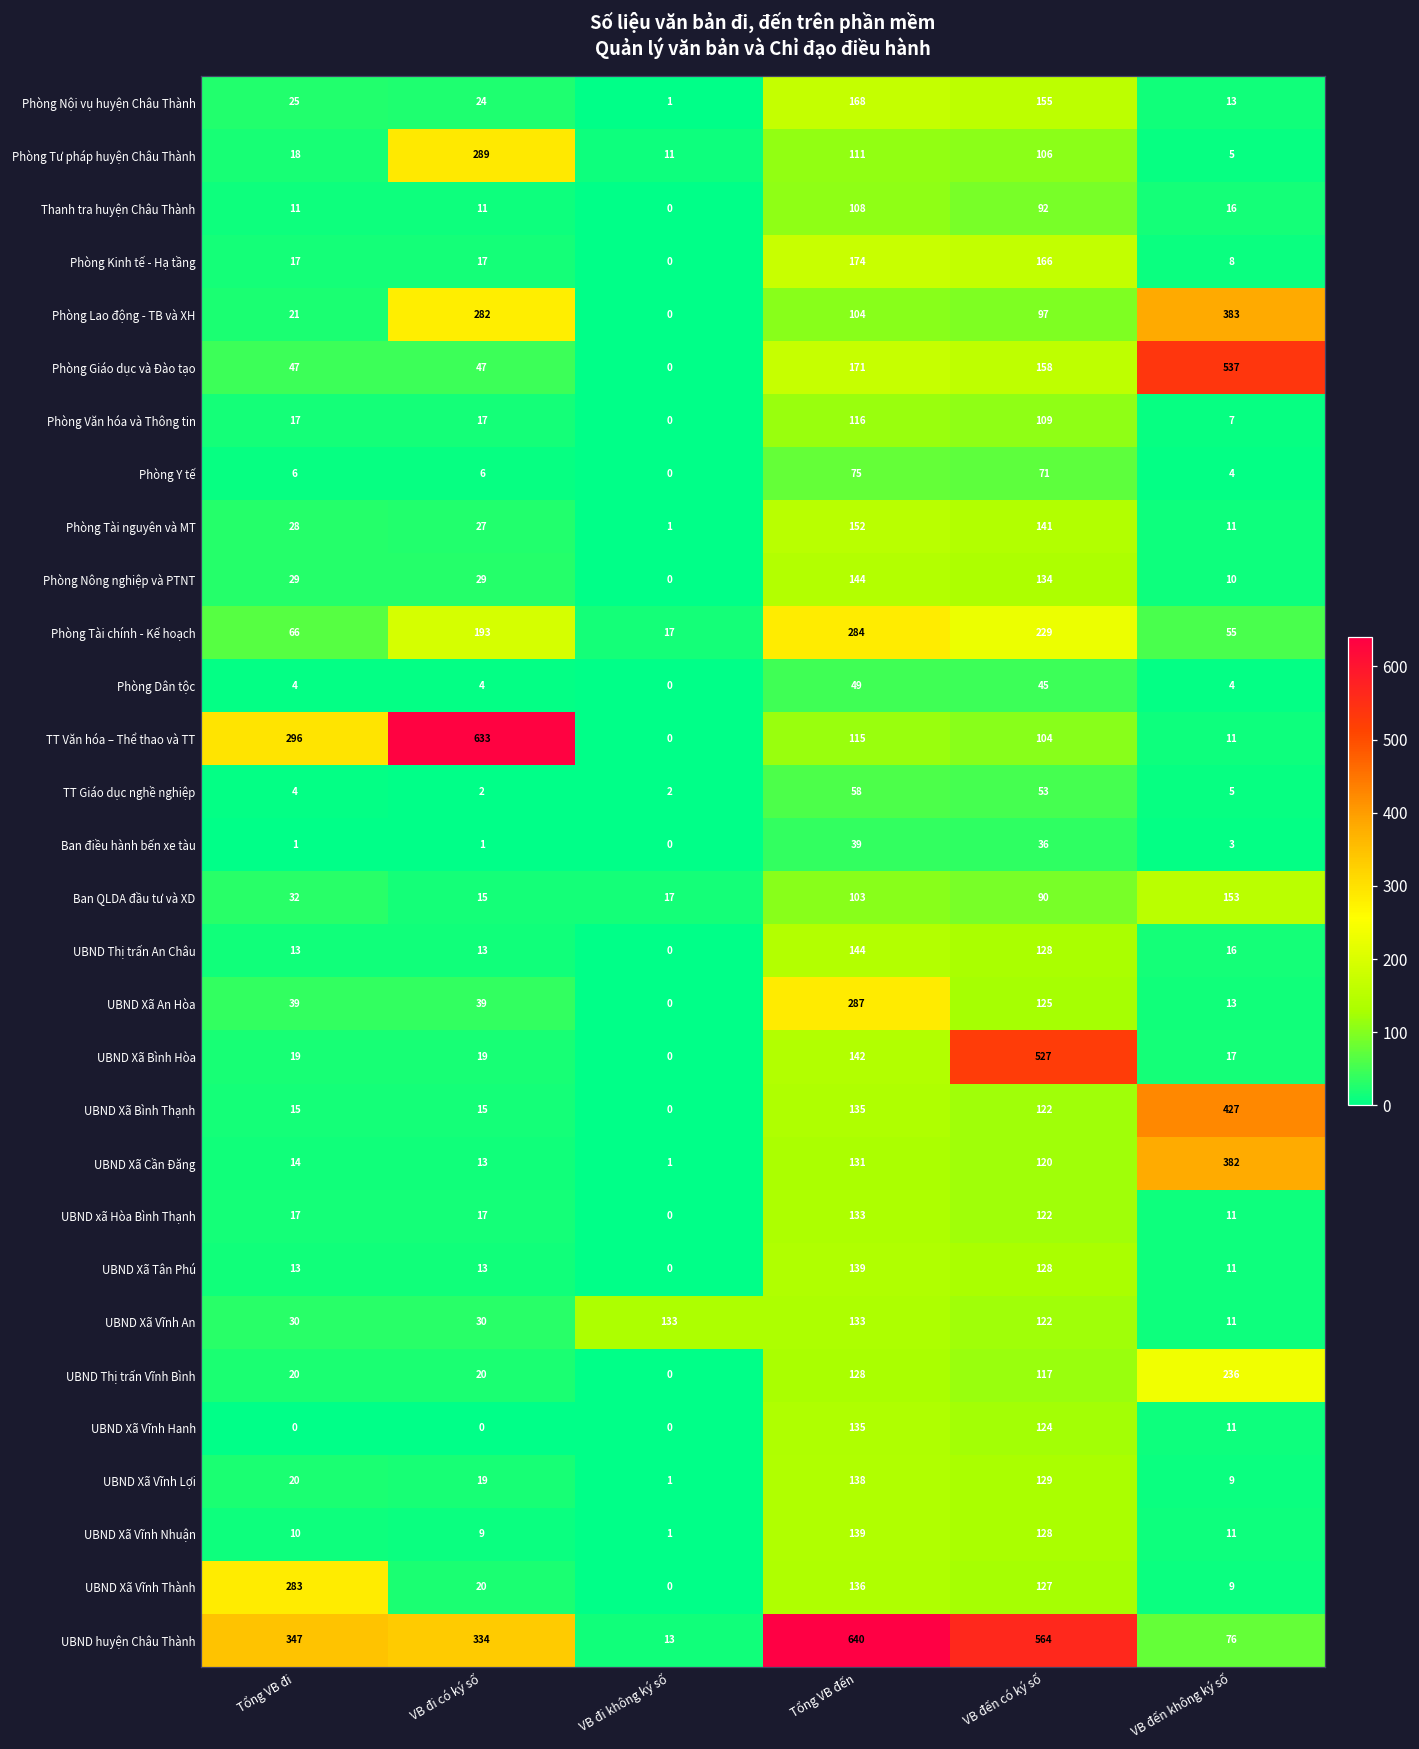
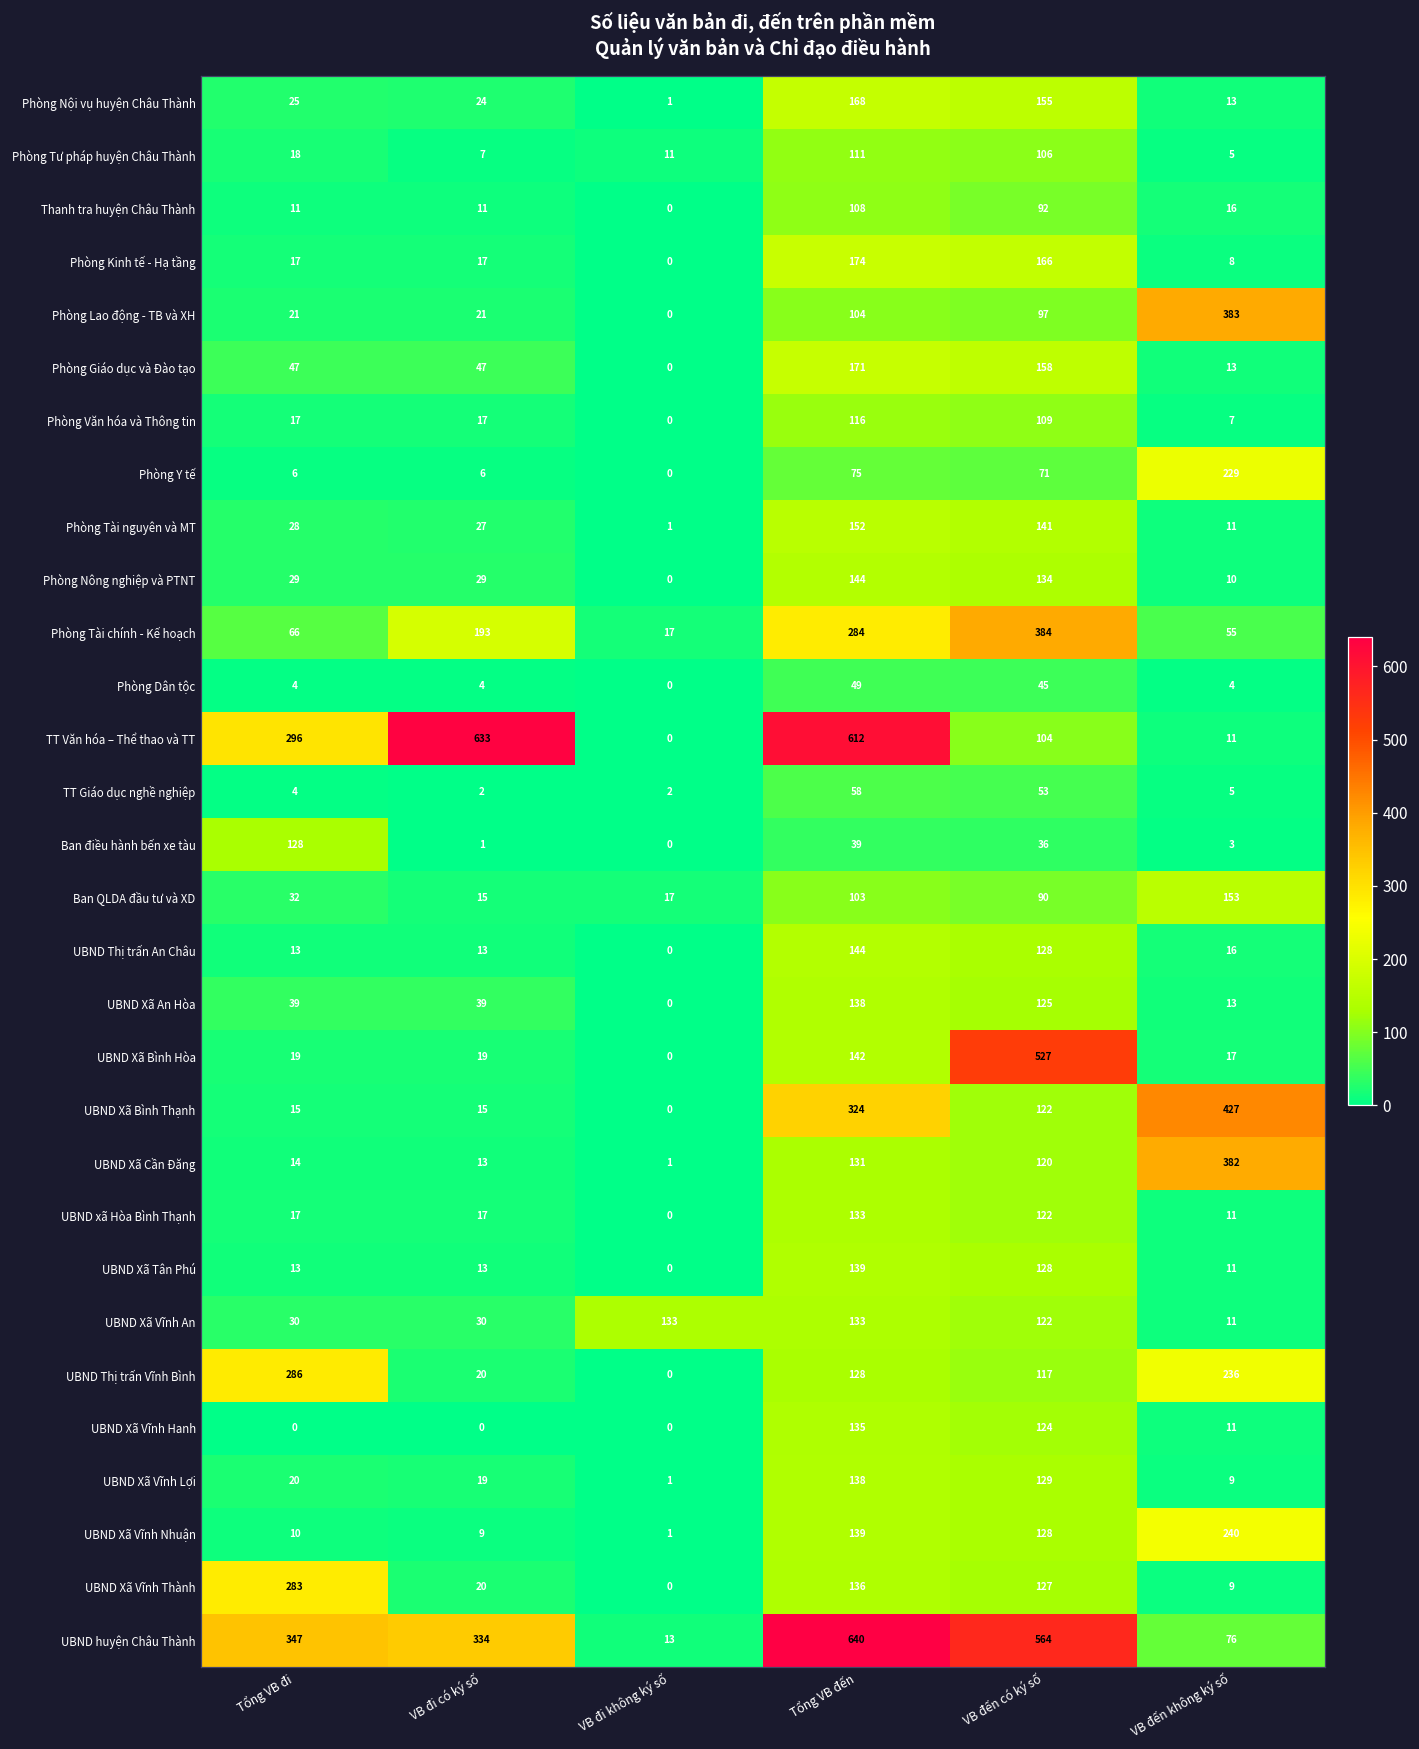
Phòng Tư pháp huyện Châu Thành, VB đi có ký số: 289 -> 7
Phòng Lao động - TB và XH, VB đi có ký số: 282 -> 21
Phòng Giáo dục và Đào tạo, VB đến không ký số: 537 -> 13
Phòng Y tế, VB đến không ký số: 4 -> 229
Phòng Tài chính - Kế hoạch, VB đến có ký số: 229 -> 384
TT Văn hóa – Thể thao và TT, Tổng VB đến: 115 -> 612
Ban điều hành bến xe tàu, Tổng VB đi: 1 -> 128
UBND Xã An Hòa, Tổng VB đến: 287 -> 138
UBND Xã Bình Thạnh, Tổng VB đến: 135 -> 324
UBND Thị trấn Vĩnh Bình, Tổng VB đi: 20 -> 286
UBND Xã Vĩnh Nhuận, VB đến không ký số: 11 -> 240
